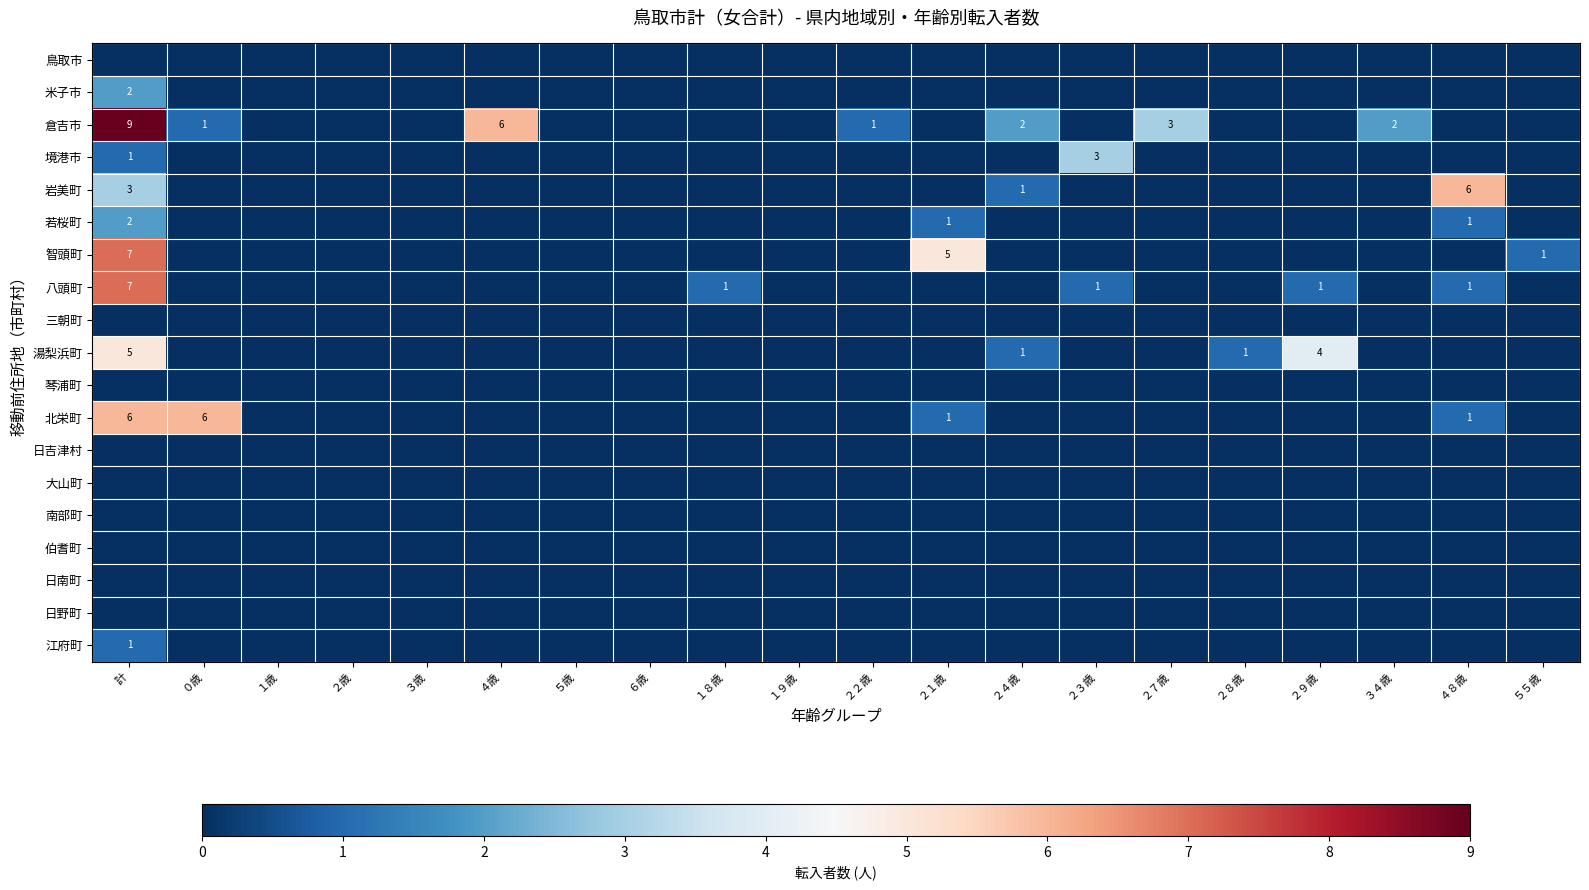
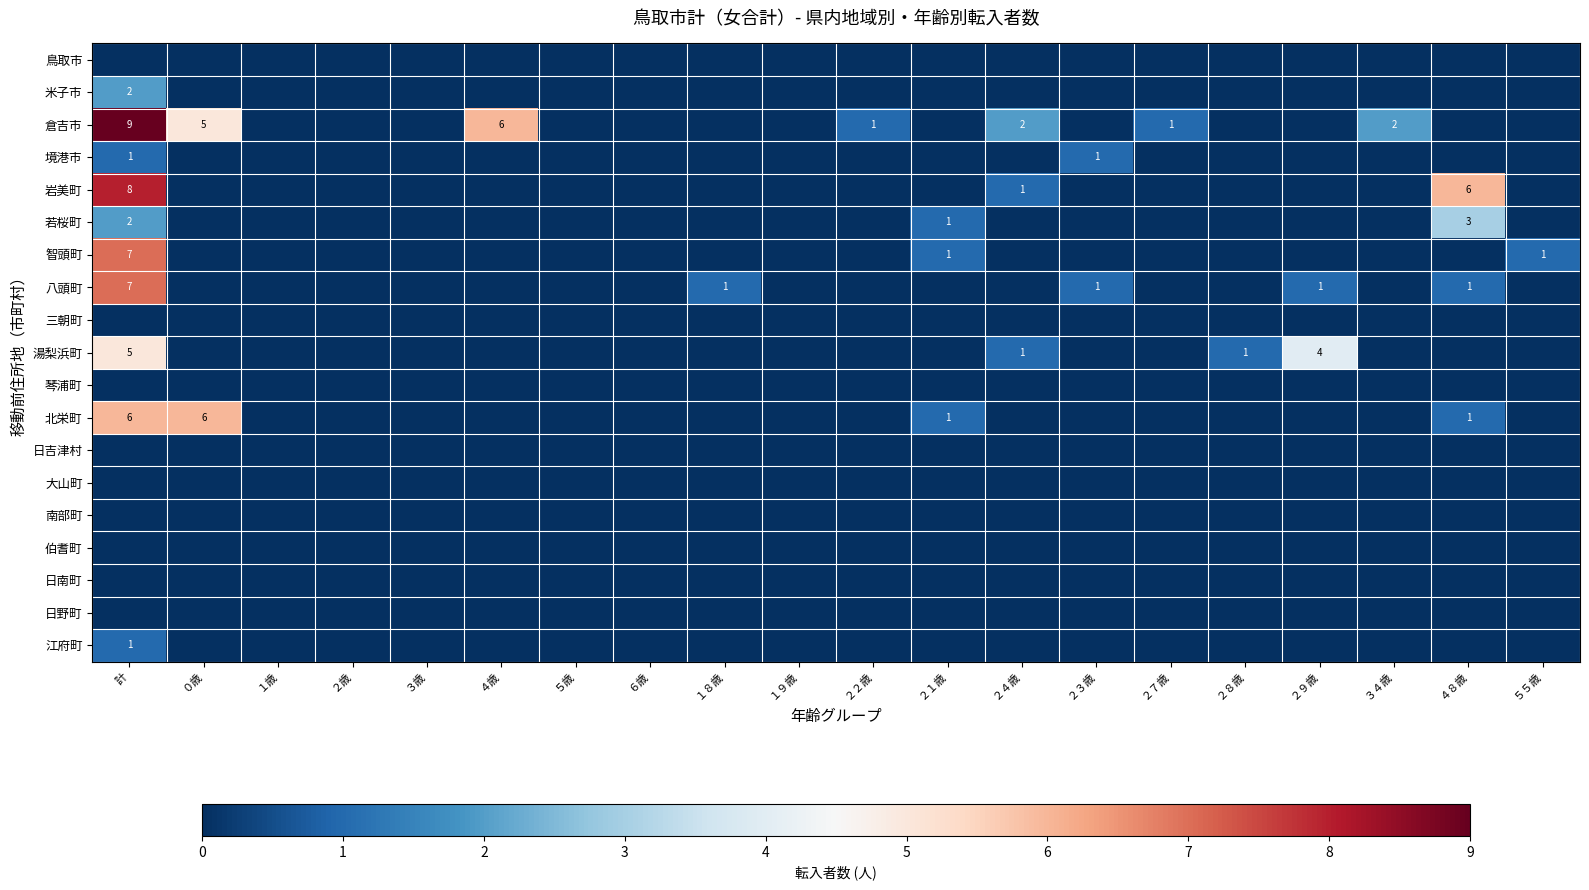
倉吉市, ０歳: 1 -> 5
倉吉市, ２７歳: 3 -> 1
境港市, ２３歳: 3 -> 1
岩美町, 計: 3 -> 8
若桜町, ４８歳: 1 -> 3
智頭町, ２１歳: 5 -> 1
